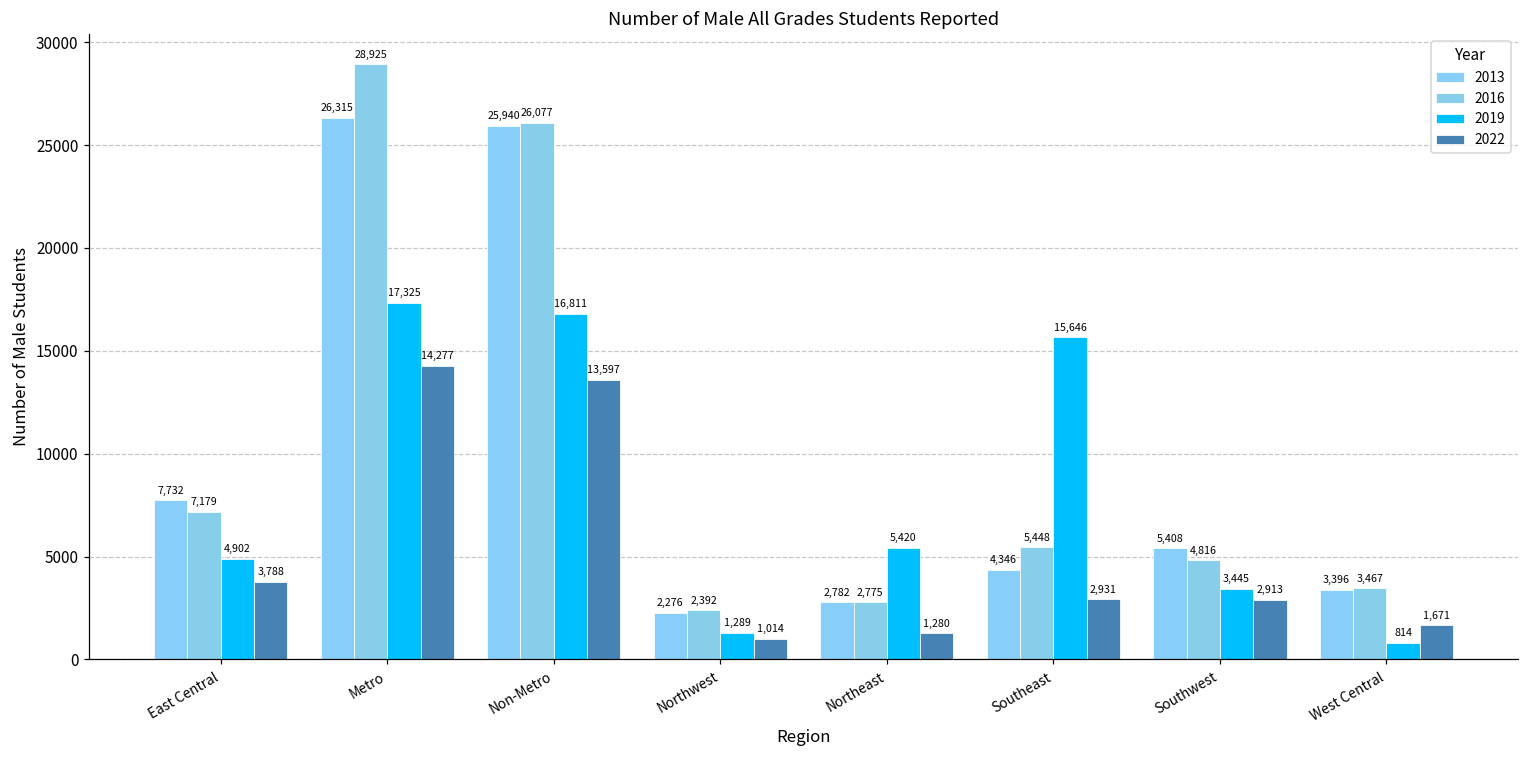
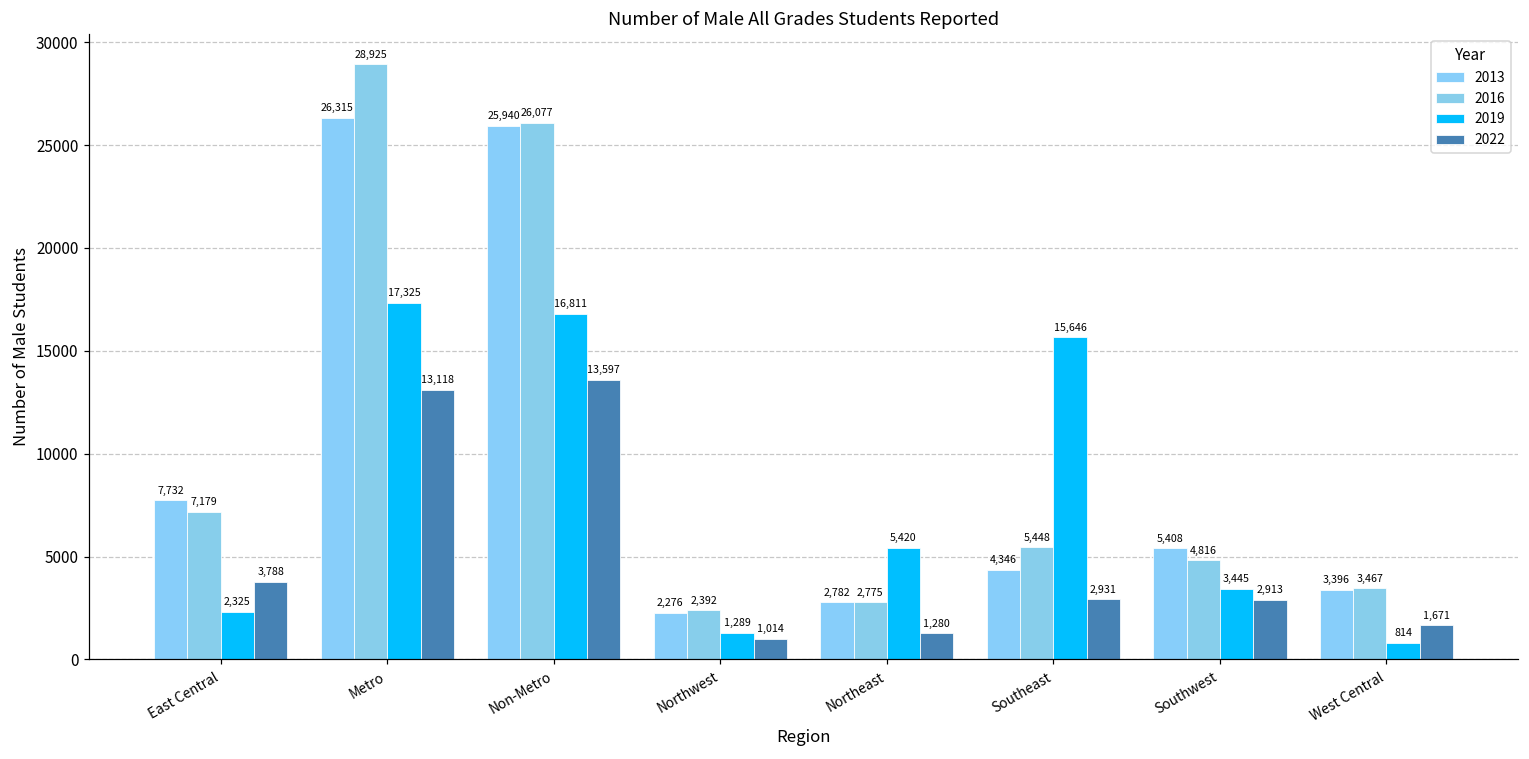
2019, East Central: 4,902 -> 2,325
2022, Metro: 14,277 -> 13,118
